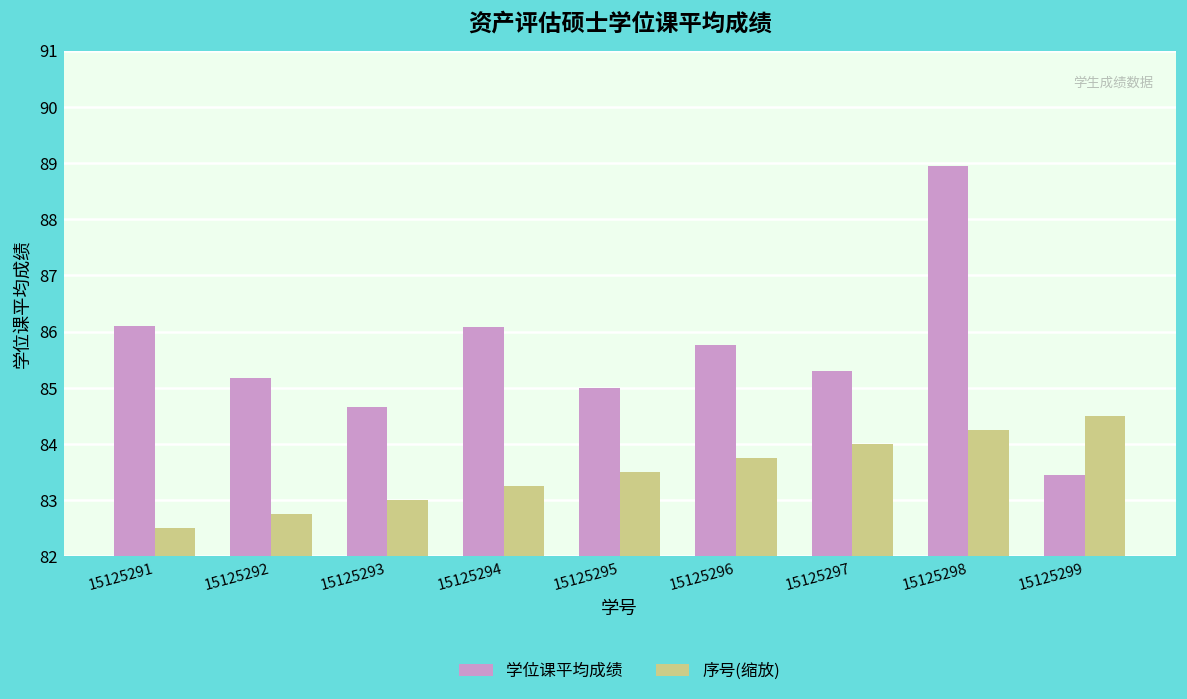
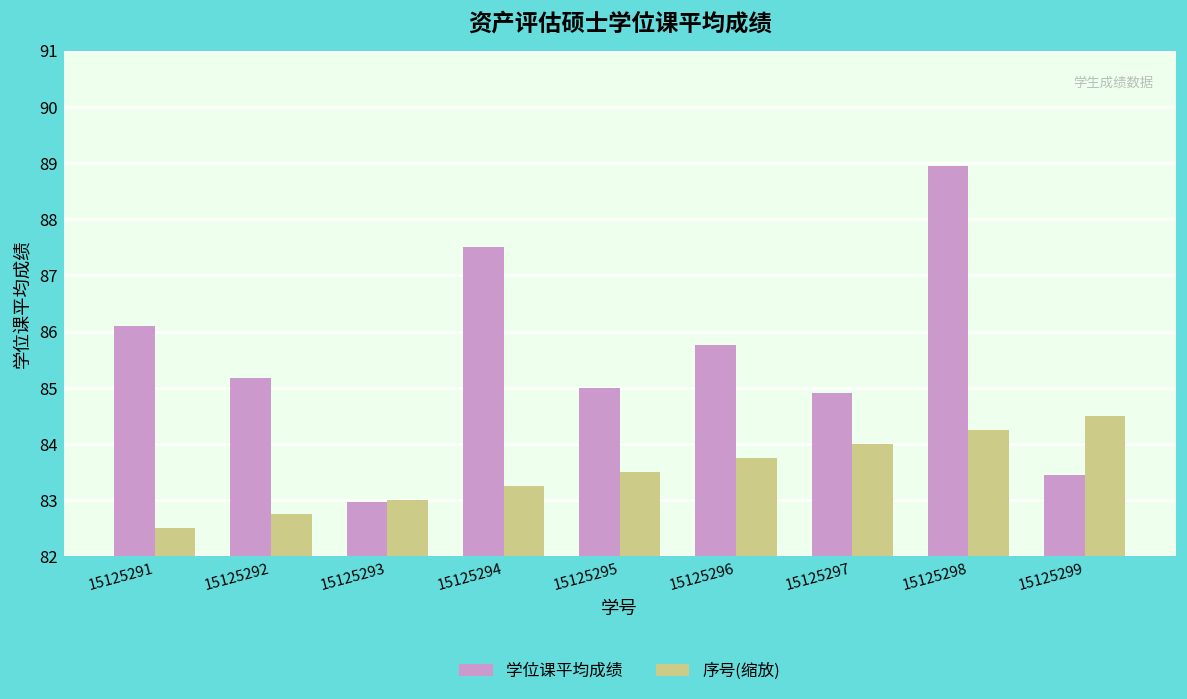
学位课平均成绩, 15125293: 84.7 -> 83.0
学位课平均成绩, 15125294: 86.1 -> 87.5
学位课平均成绩, 15125297: 85.3 -> 84.9
